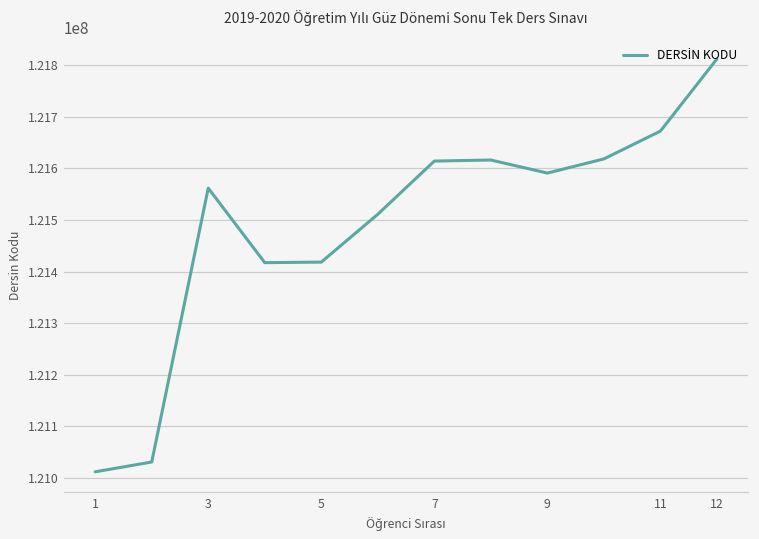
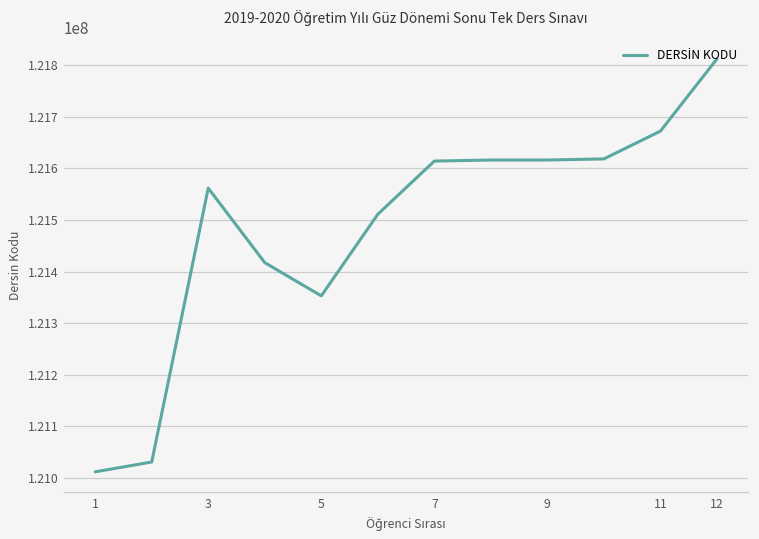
5: 121420000 -> 121350000
9: 121590000 -> 121620000
